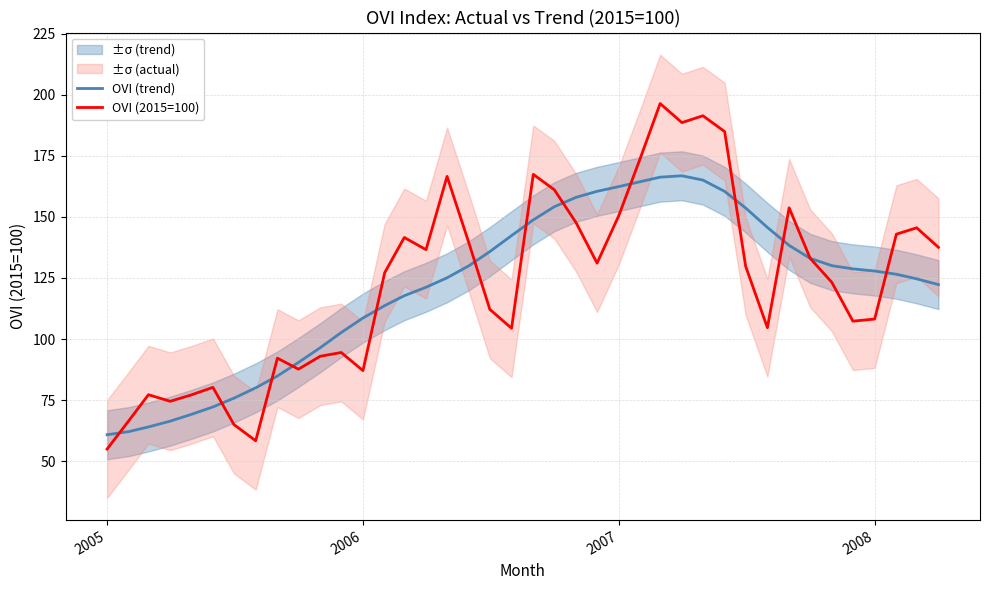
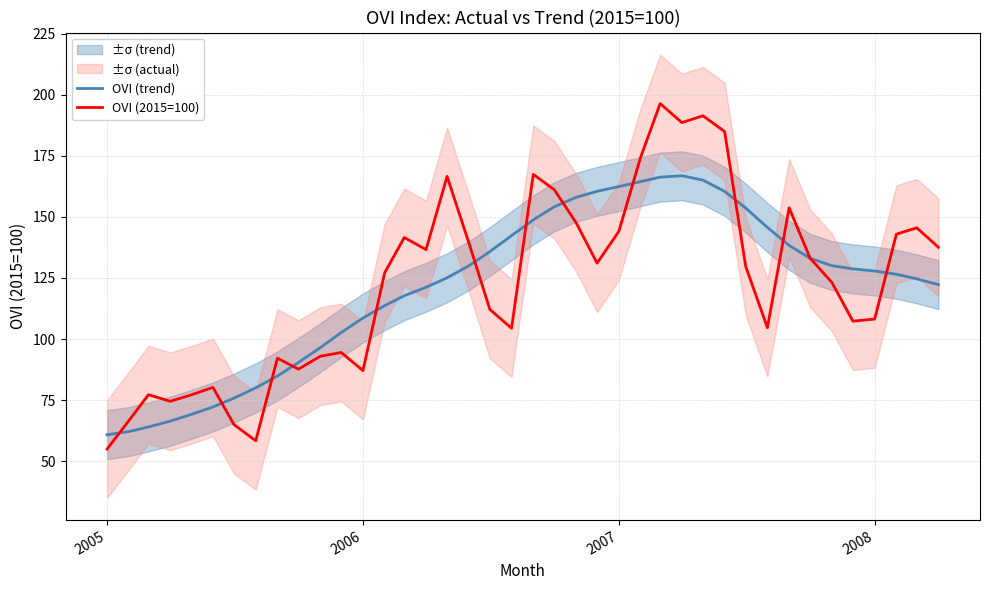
OVI (2015=100), 2007: 151 -> 144
